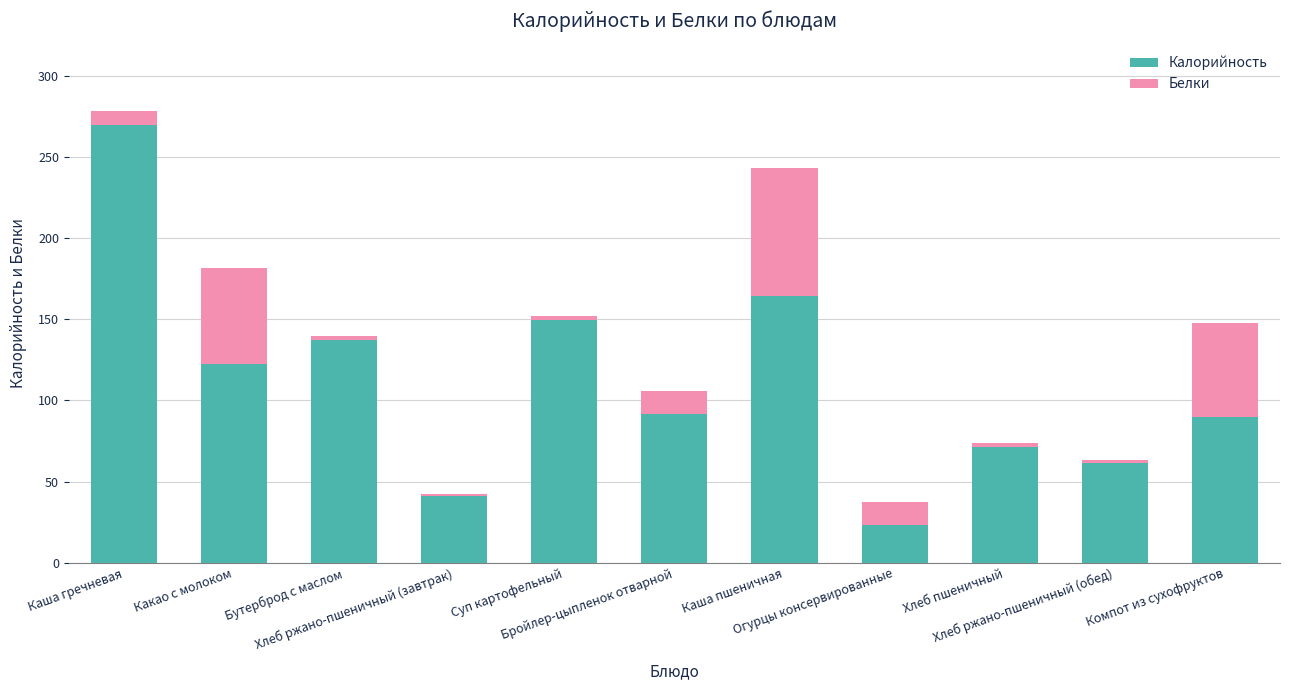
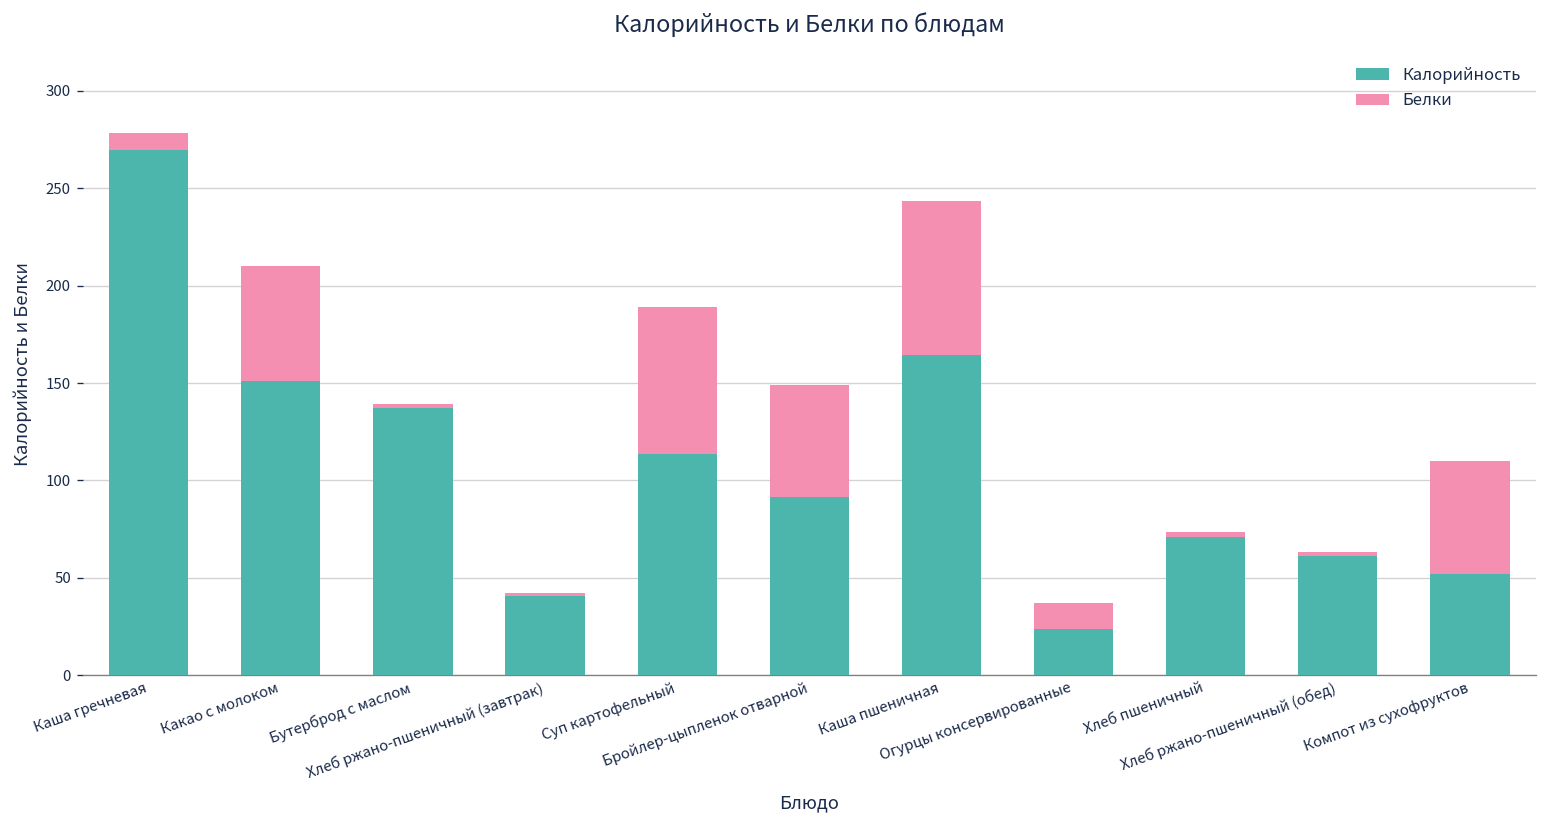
Калорийность, Какао с молоком: 122 -> 151
Калорийность, Суп картофельный: 150 -> 113
Белки, Суп картофельный: 3 -> 75
Белки, Бройлер-цыпленок отварной: 14 -> 57
Калорийность, Компот из сухофруктов: 90 -> 52
